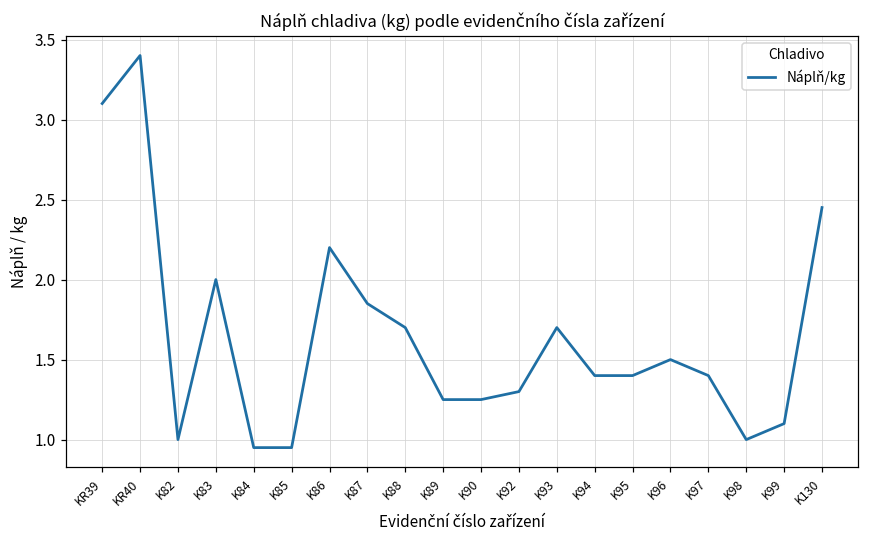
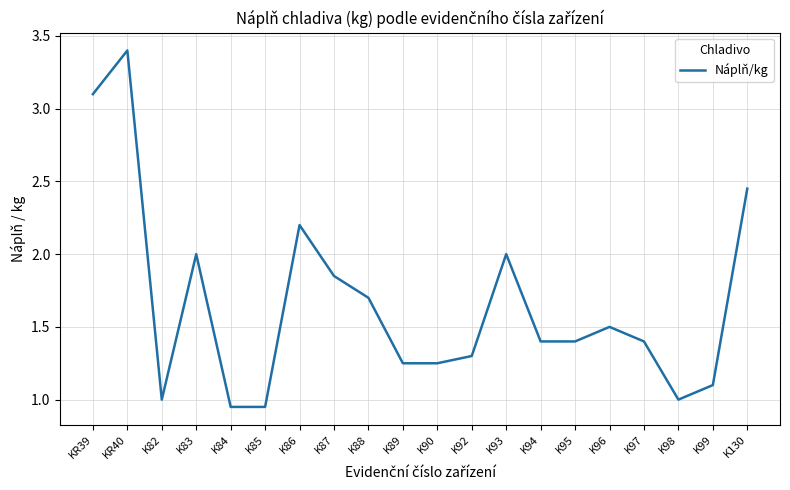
K93: 1.7 -> 2.0
